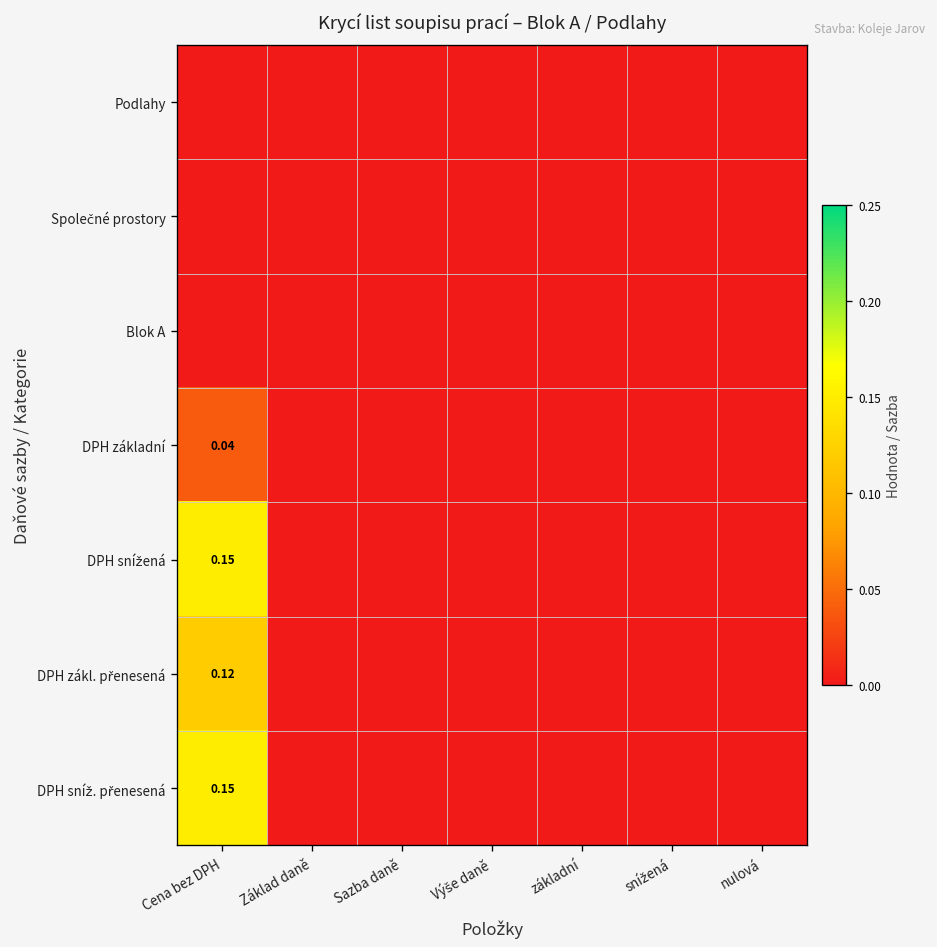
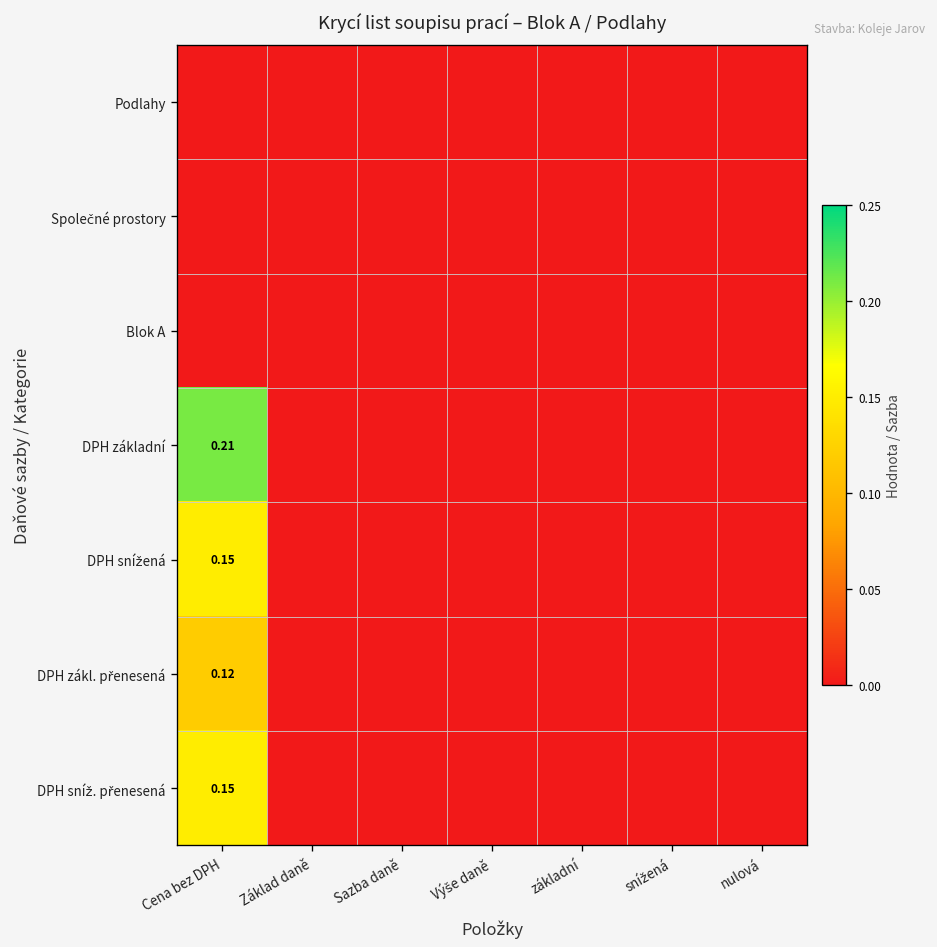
DPH základní, Cena bez DPH: 0.04 -> 0.21
